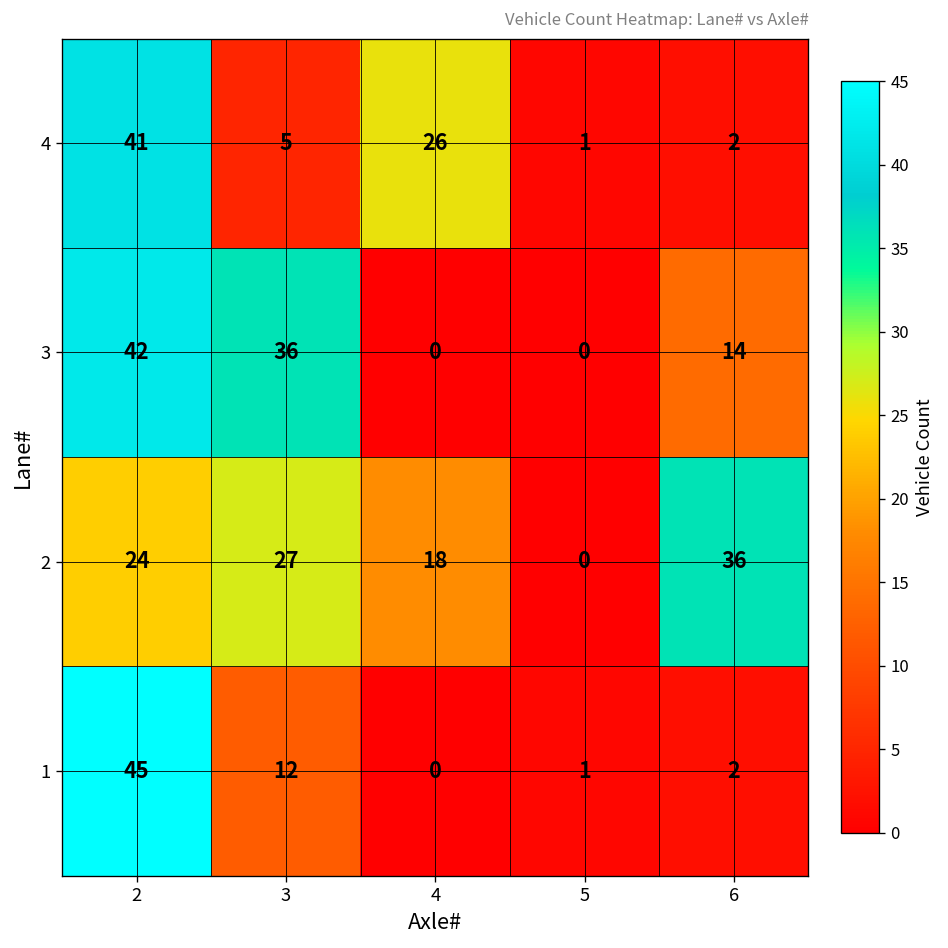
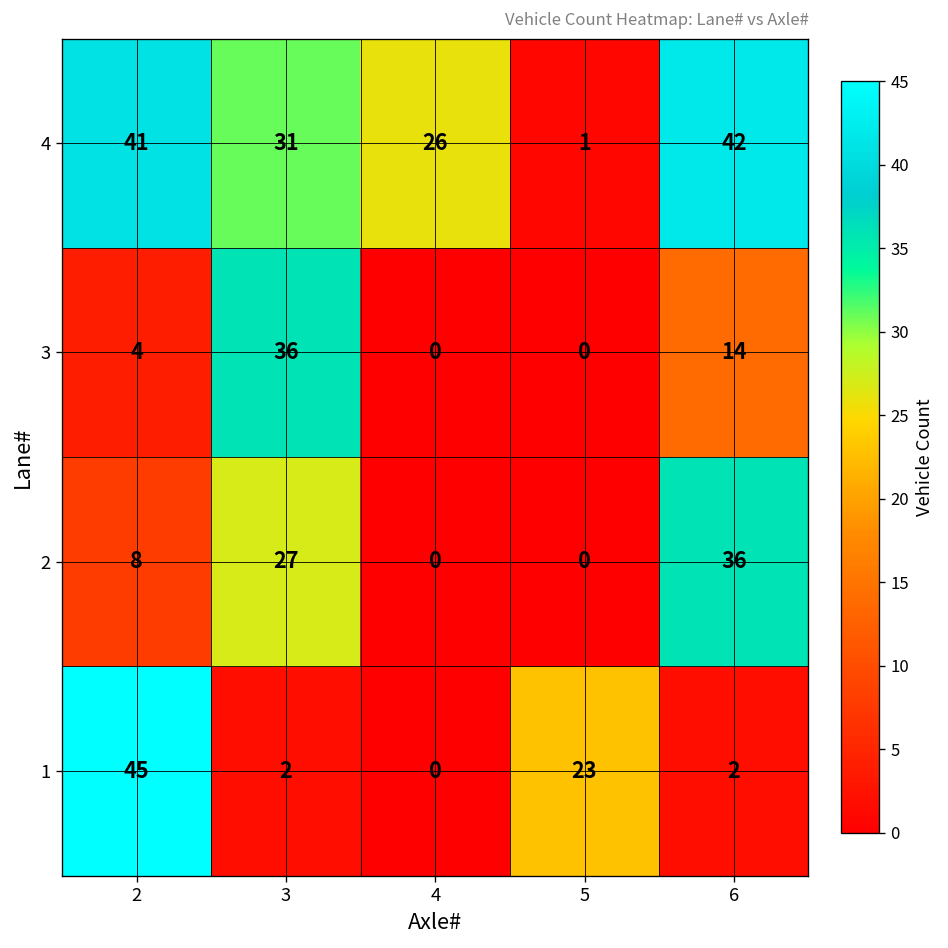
4, 3: 5 -> 31
4, 6: 2 -> 42
3, 2: 42 -> 4
2, 2: 24 -> 8
2, 4: 18 -> 0
1, 3: 12 -> 2
1, 5: 1 -> 23
